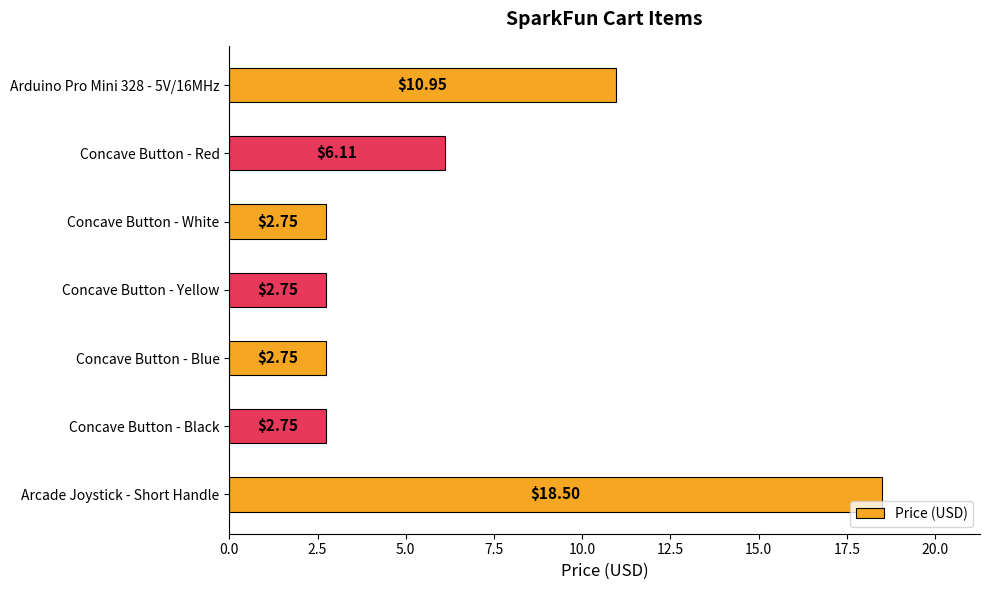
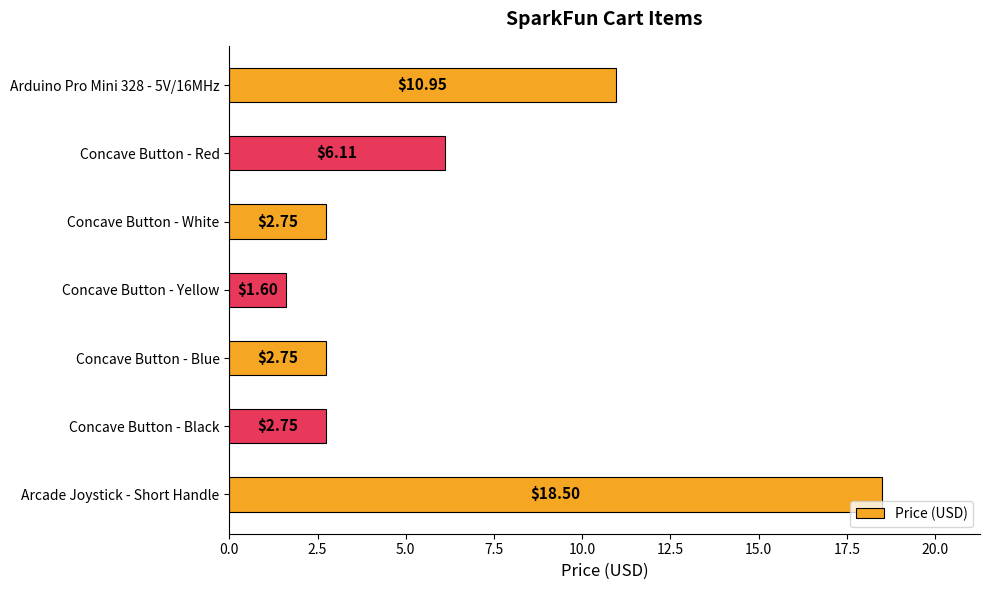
Concave Button - Yellow: $2.75 -> $1.60
